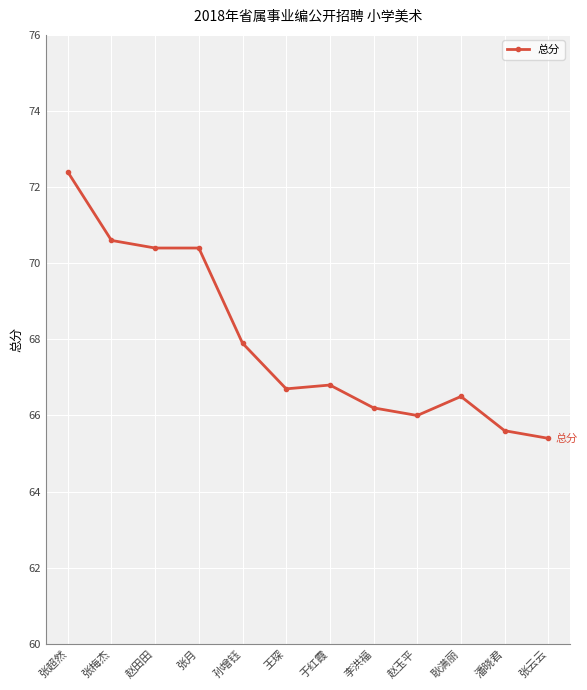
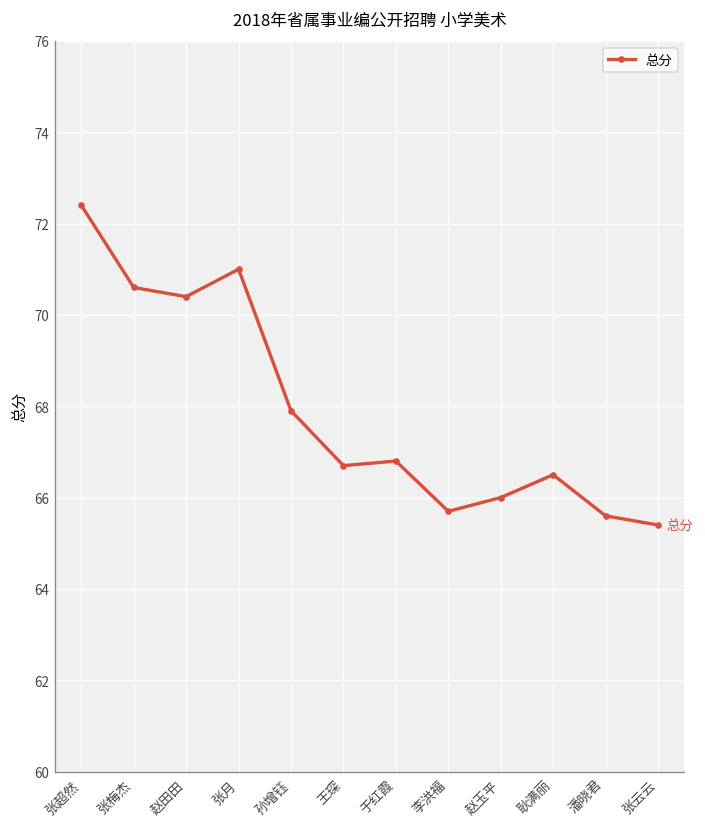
张月: 70.4 -> 71.0
李洪福: 66.2 -> 65.7
